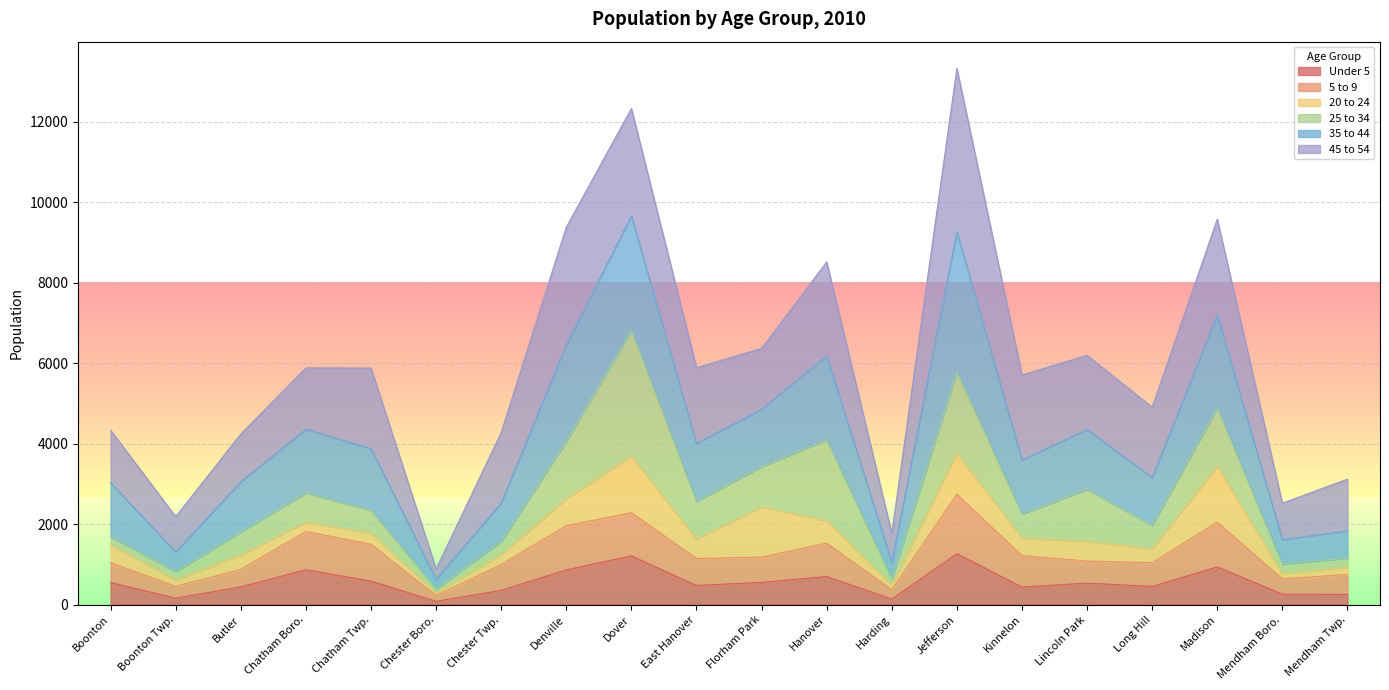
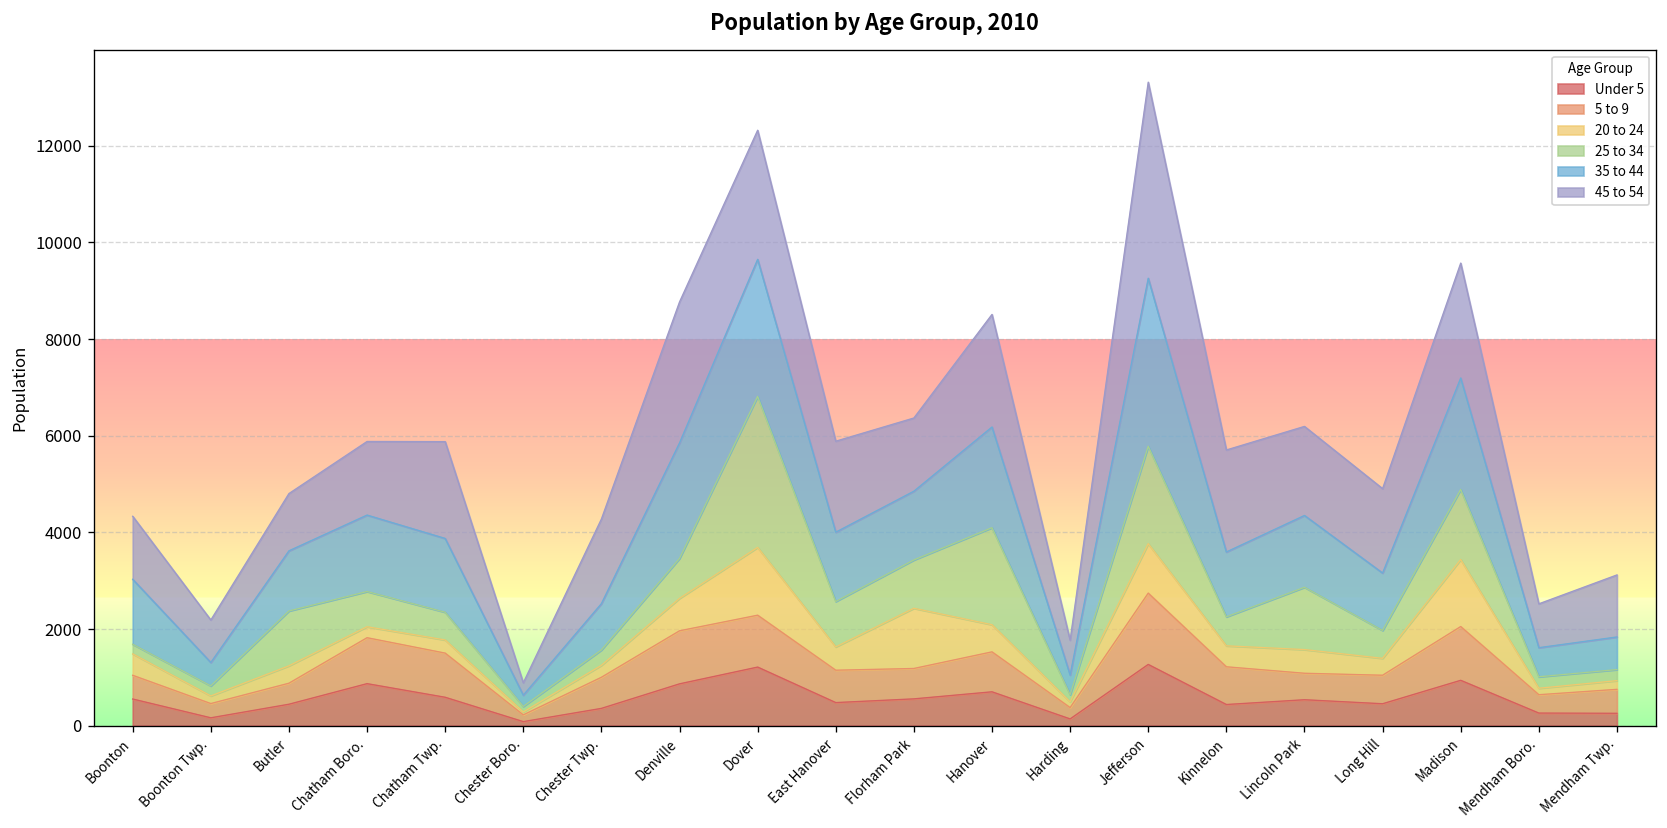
25 to 34, Butler: 600 -> 1100
25 to 34, Denville: 1400 -> 800
